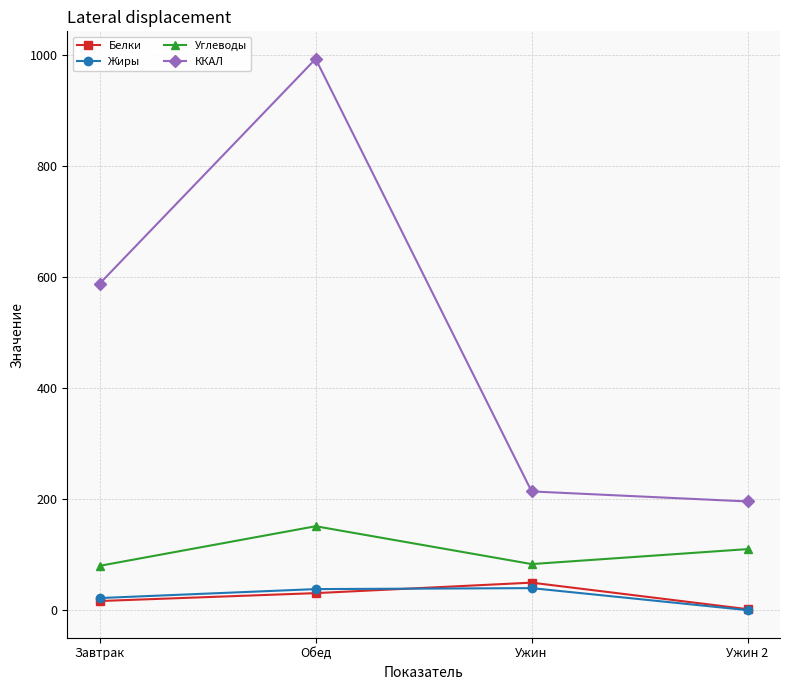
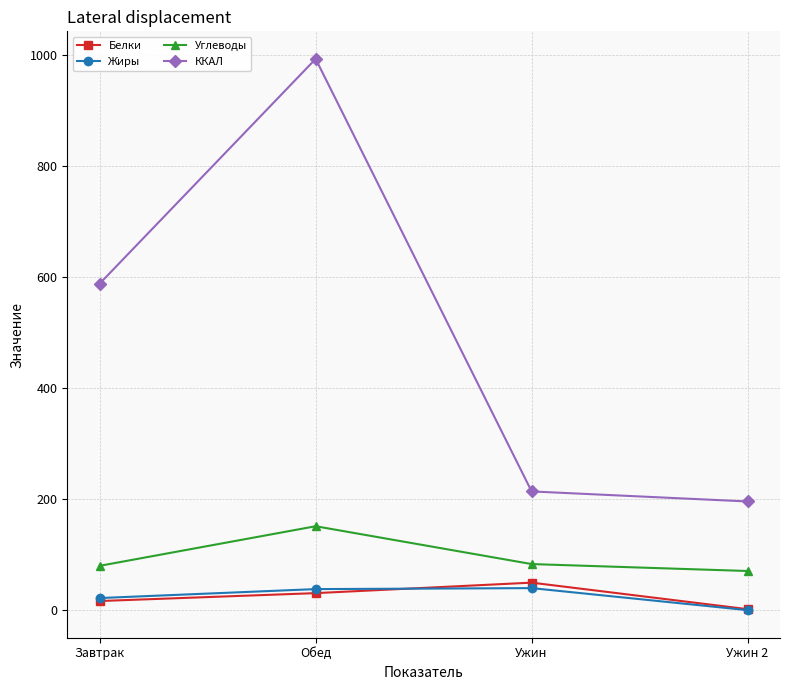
Углеводы, Ужин 2: 110 -> 70
